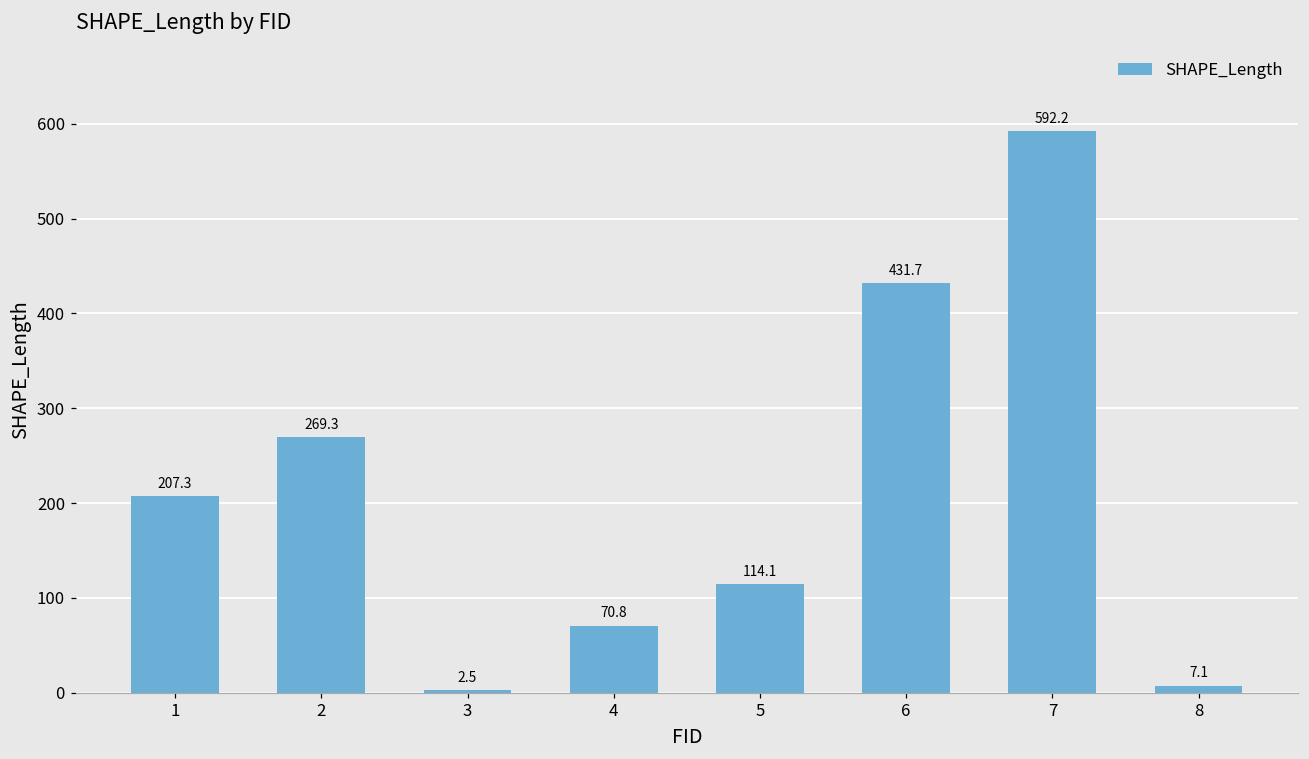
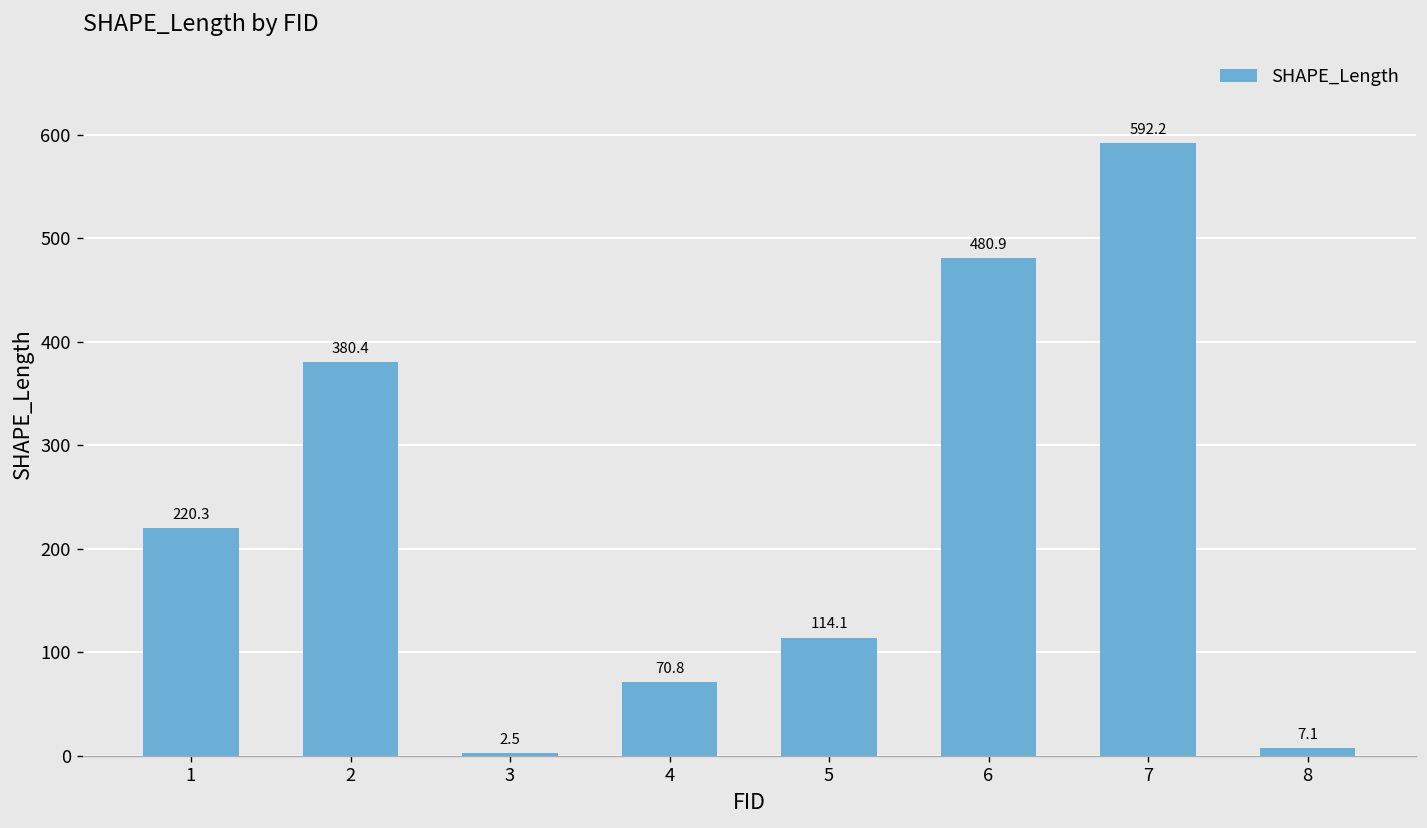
1: 207.3 -> 220.3
2: 269.3 -> 380.4
6: 431.7 -> 480.9
